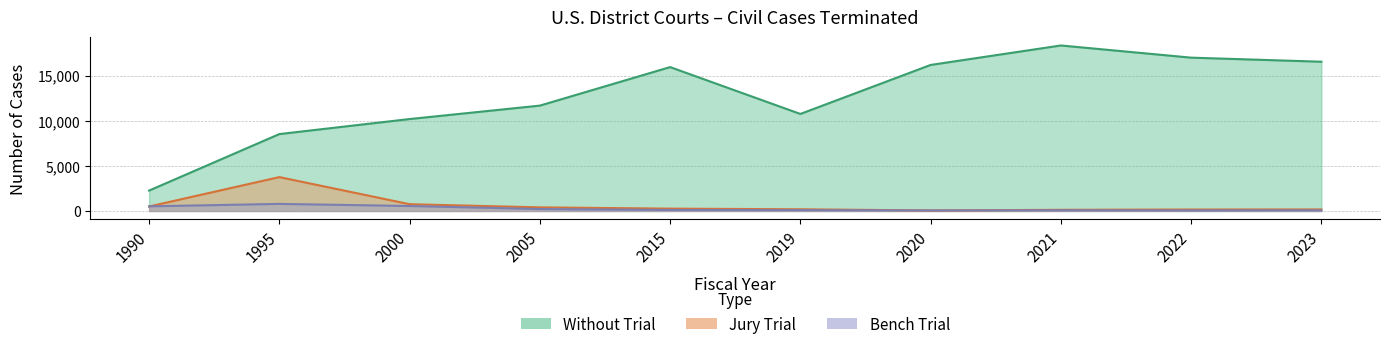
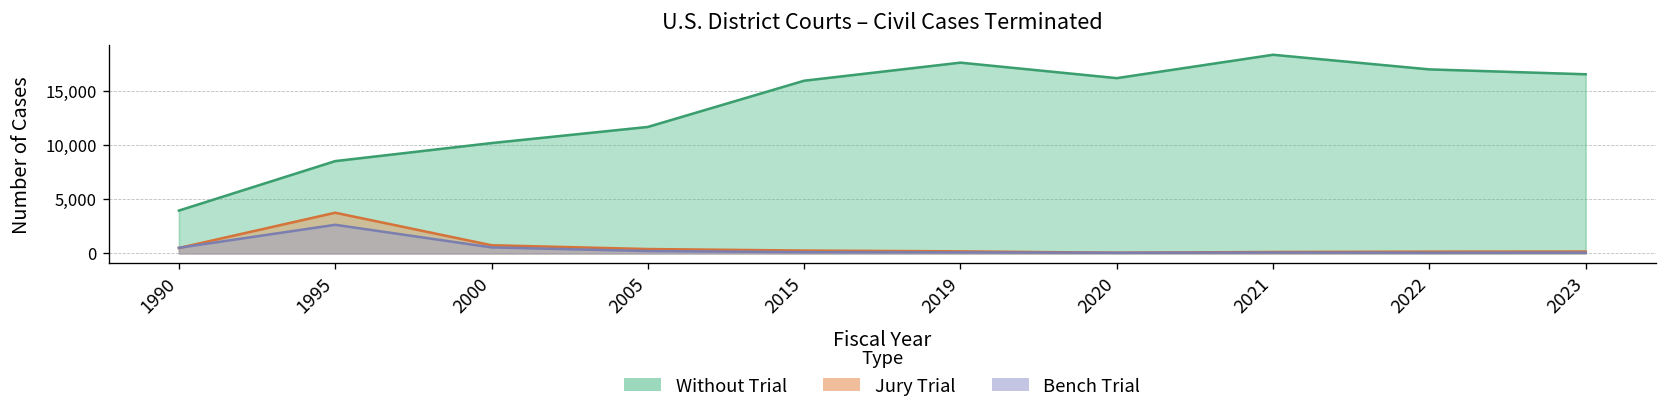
Without Trial, 1990: 2,000 -> 4,000
Bench Trial, 1995: 1,000 -> 3,000
Without Trial, 2019: 11,000 -> 18,000
